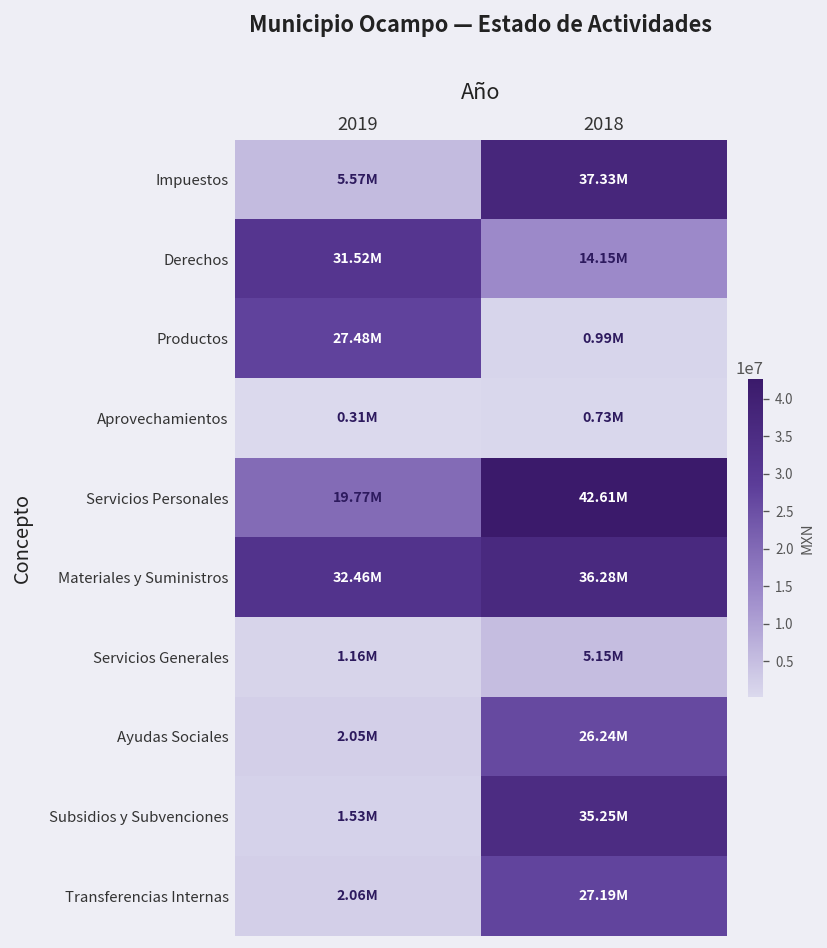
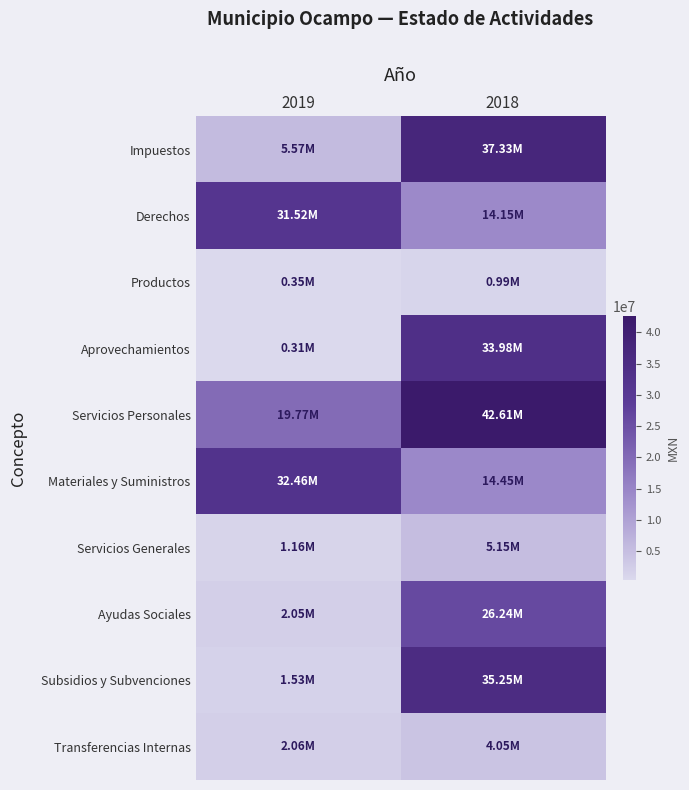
Productos, 2019: 27.48M -> 0.35M
Aprovechamientos, 2018: 0.73M -> 33.98M
Materiales y Suministros, 2018: 36.28M -> 14.45M
Transferencias Internas, 2018: 27.19M -> 4.05M
